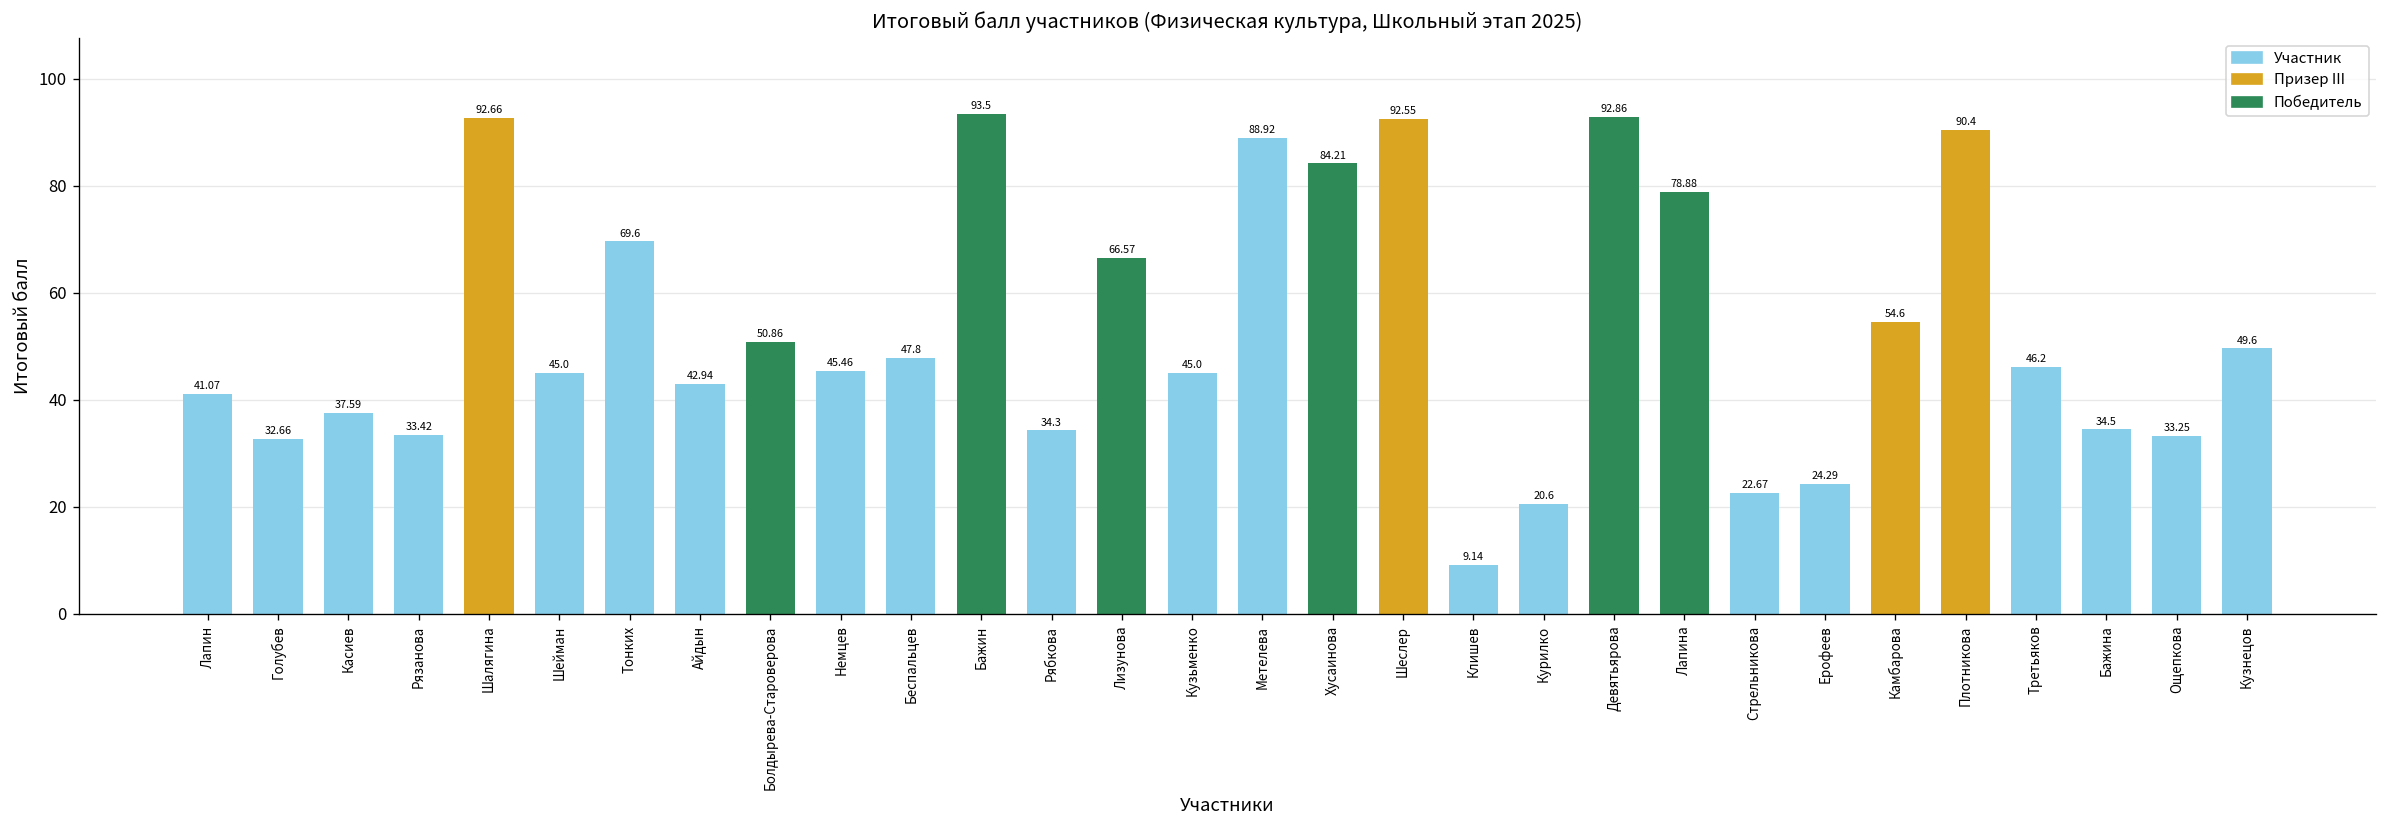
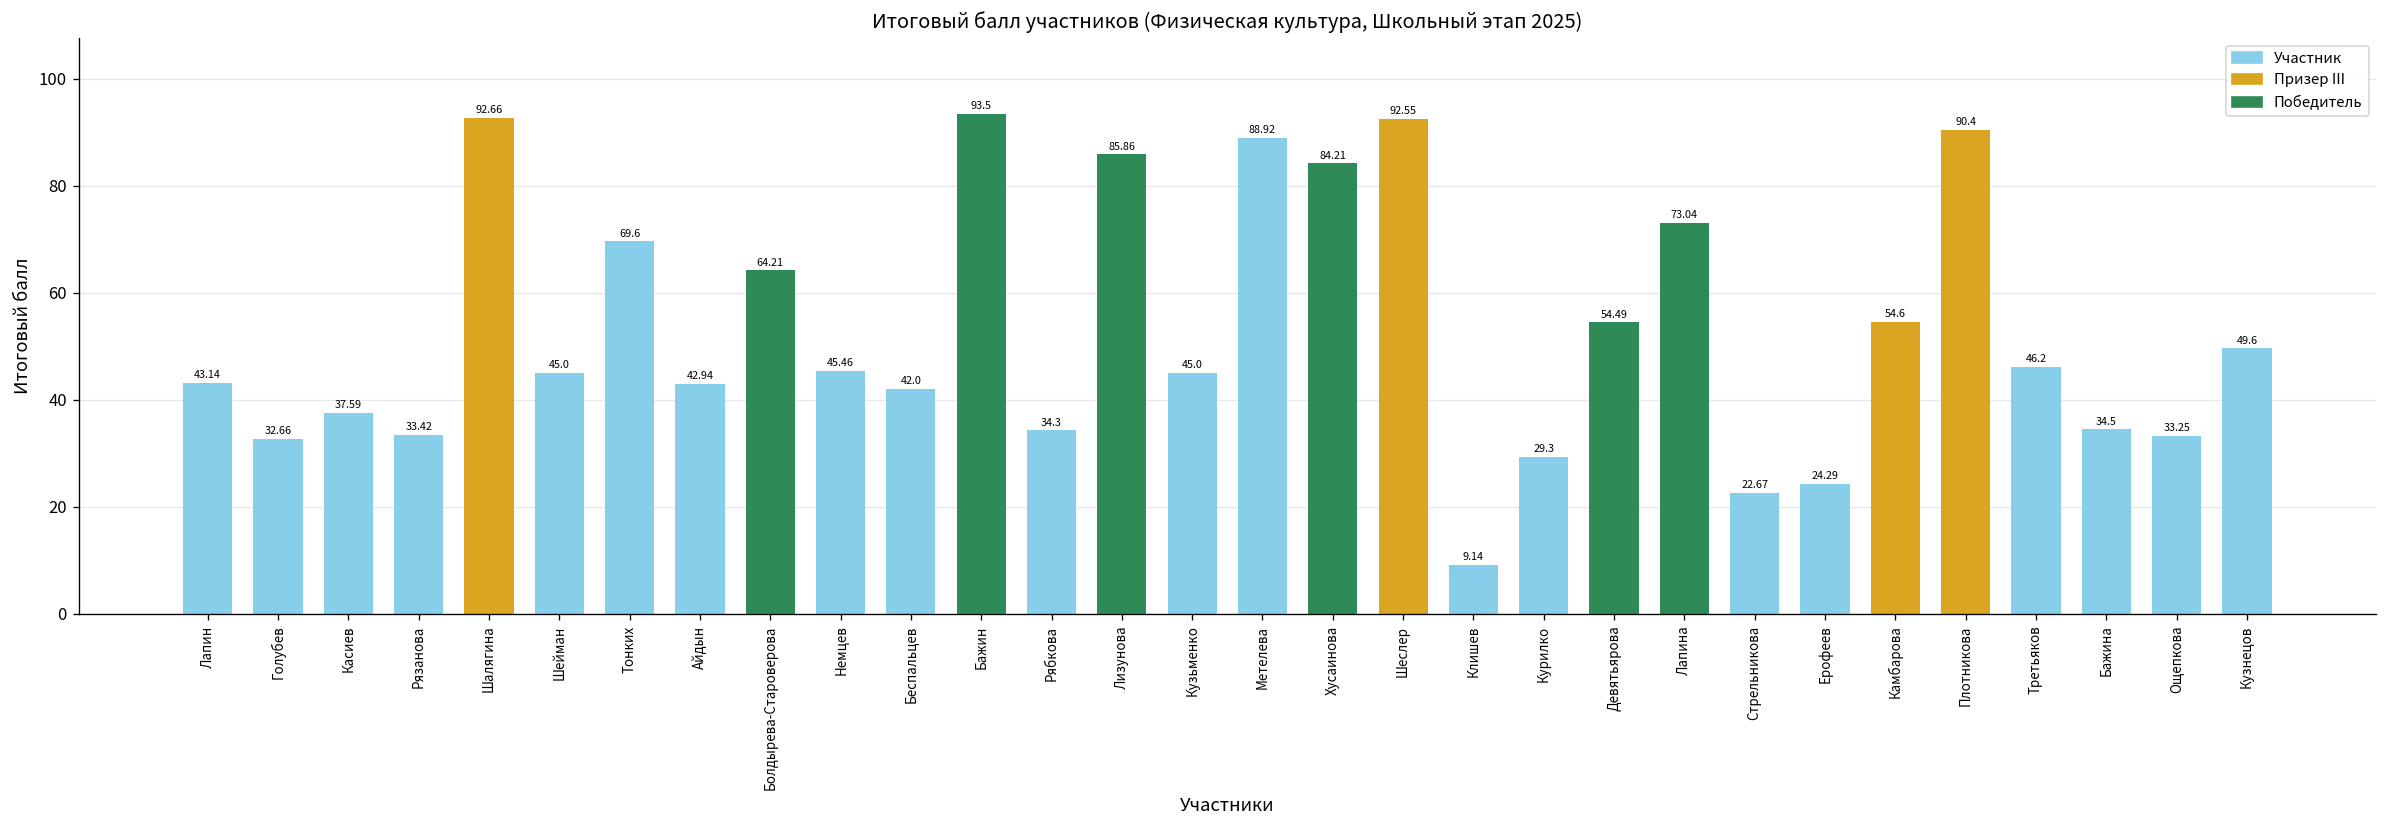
Лапин: 41.07 -> 43.14
Болдырева-Староверова: 50.86 -> 64.21
Беспальцев: 47.8 -> 42.0
Лизунова: 66.57 -> 85.86
Курилко: 20.6 -> 29.3
Девятьярова: 92.86 -> 54.49
Лапина: 78.88 -> 73.04
